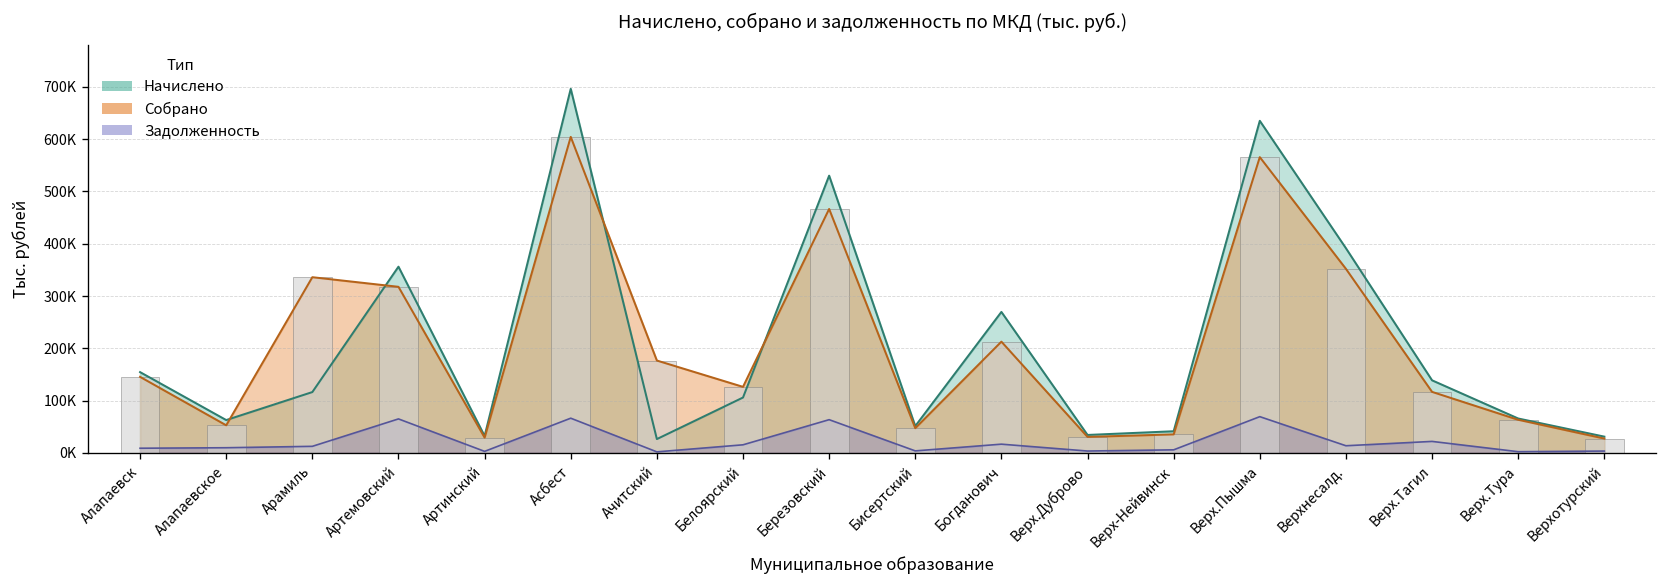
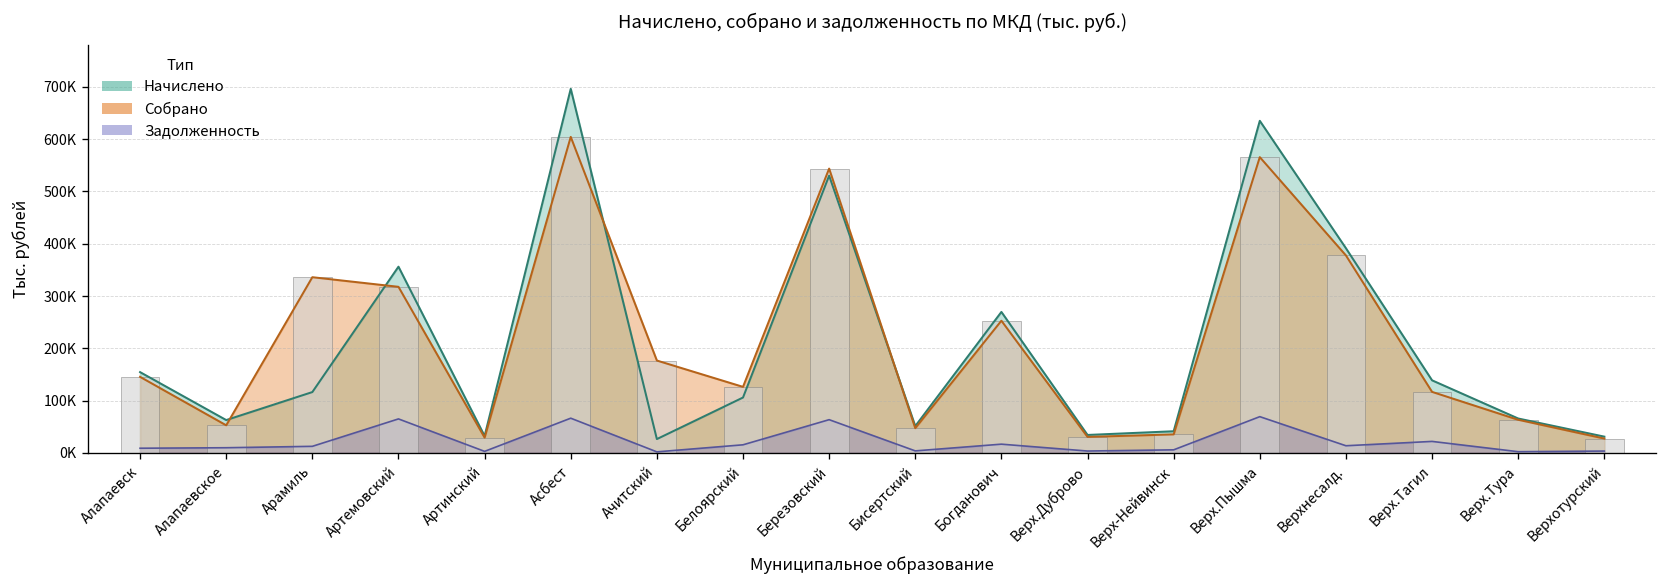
Собрано, Березовский: 470000 -> 540000
Собрано, Богданович: 210000 -> 250000
Собрано, Верхнесалд.: 350000 -> 380000
